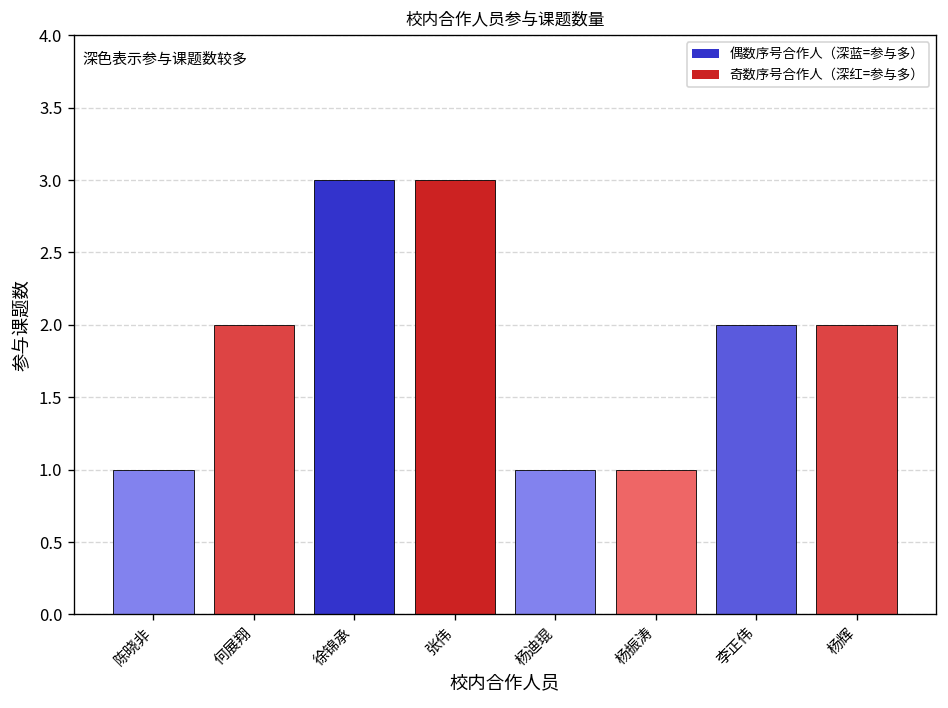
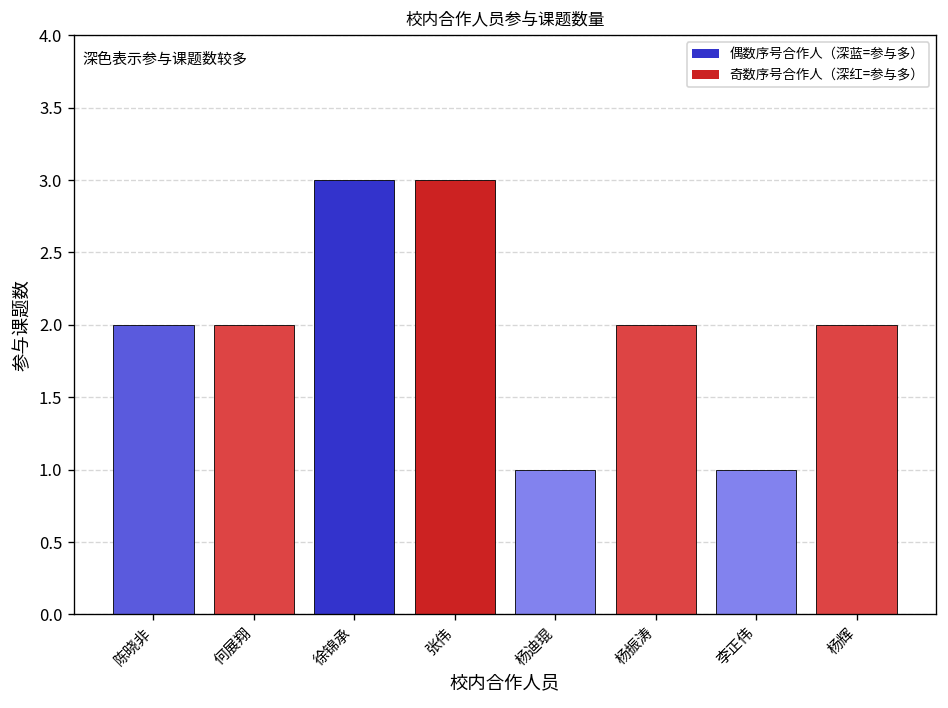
陈晓非: 1 -> 2
杨振涛: 1 -> 2
李正伟: 2 -> 1
